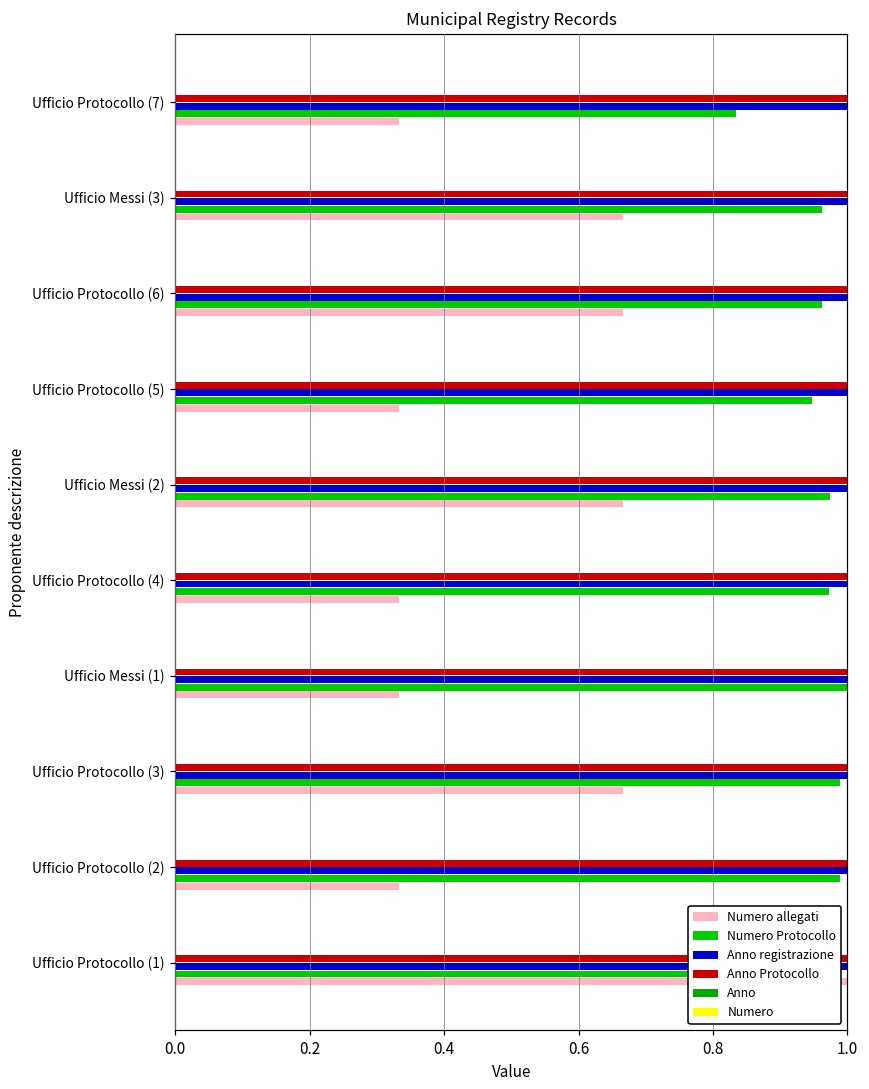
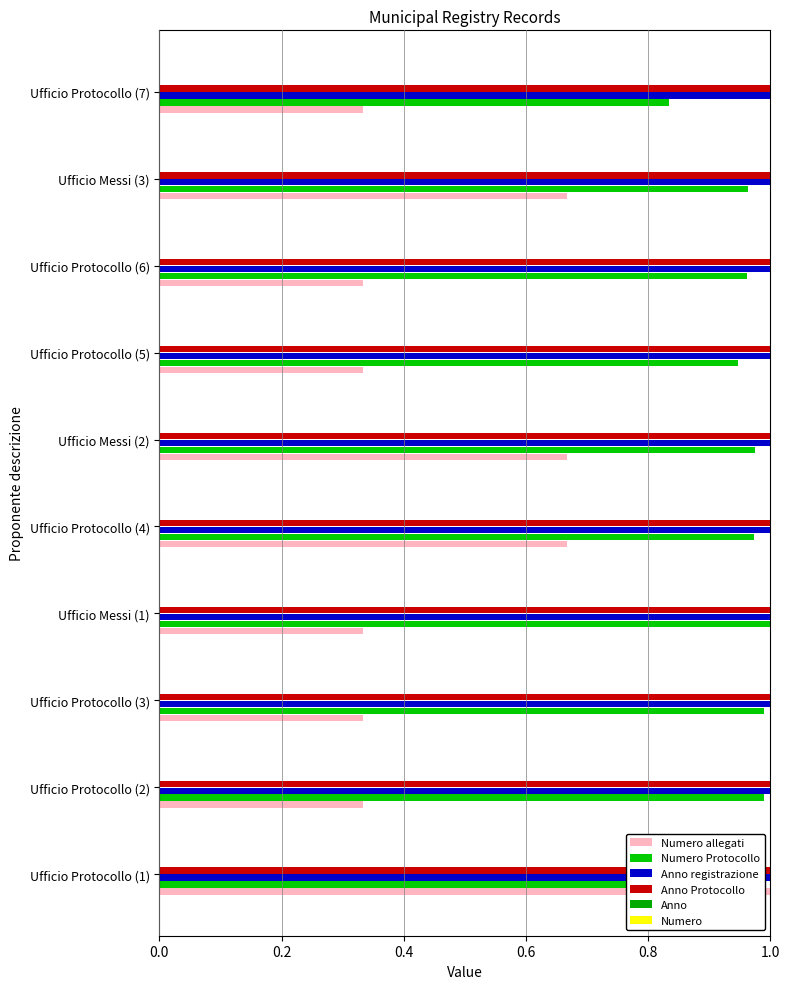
Numero allegati, Ufficio Protocollo (6): 0.67 -> 0.33
Numero allegati, Ufficio Protocollo (4): 0.33 -> 0.67
Numero allegati, Ufficio Protocollo (3): 0.67 -> 0.33
